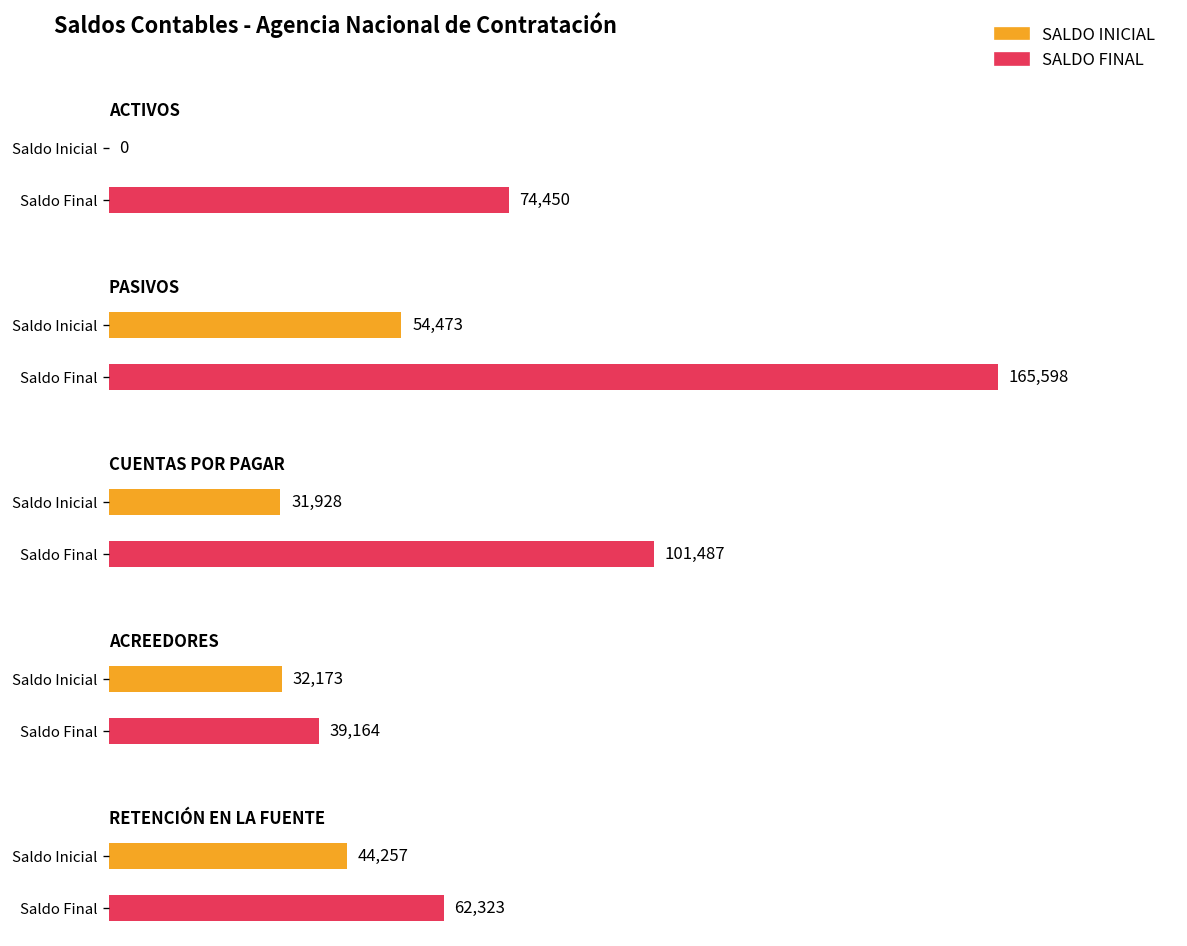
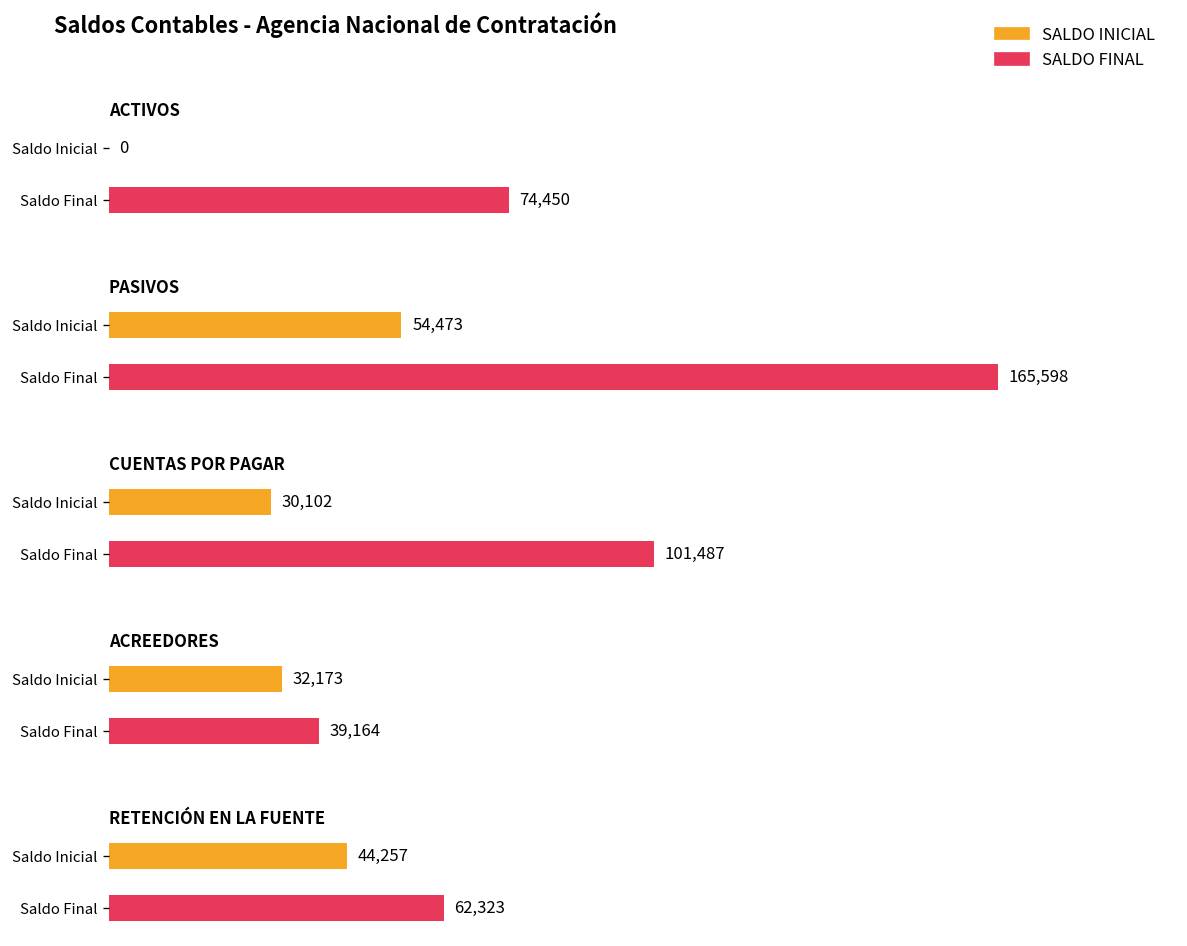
CUENTAS POR PAGAR, Saldo Inicial: 31,928 -> 30,102
